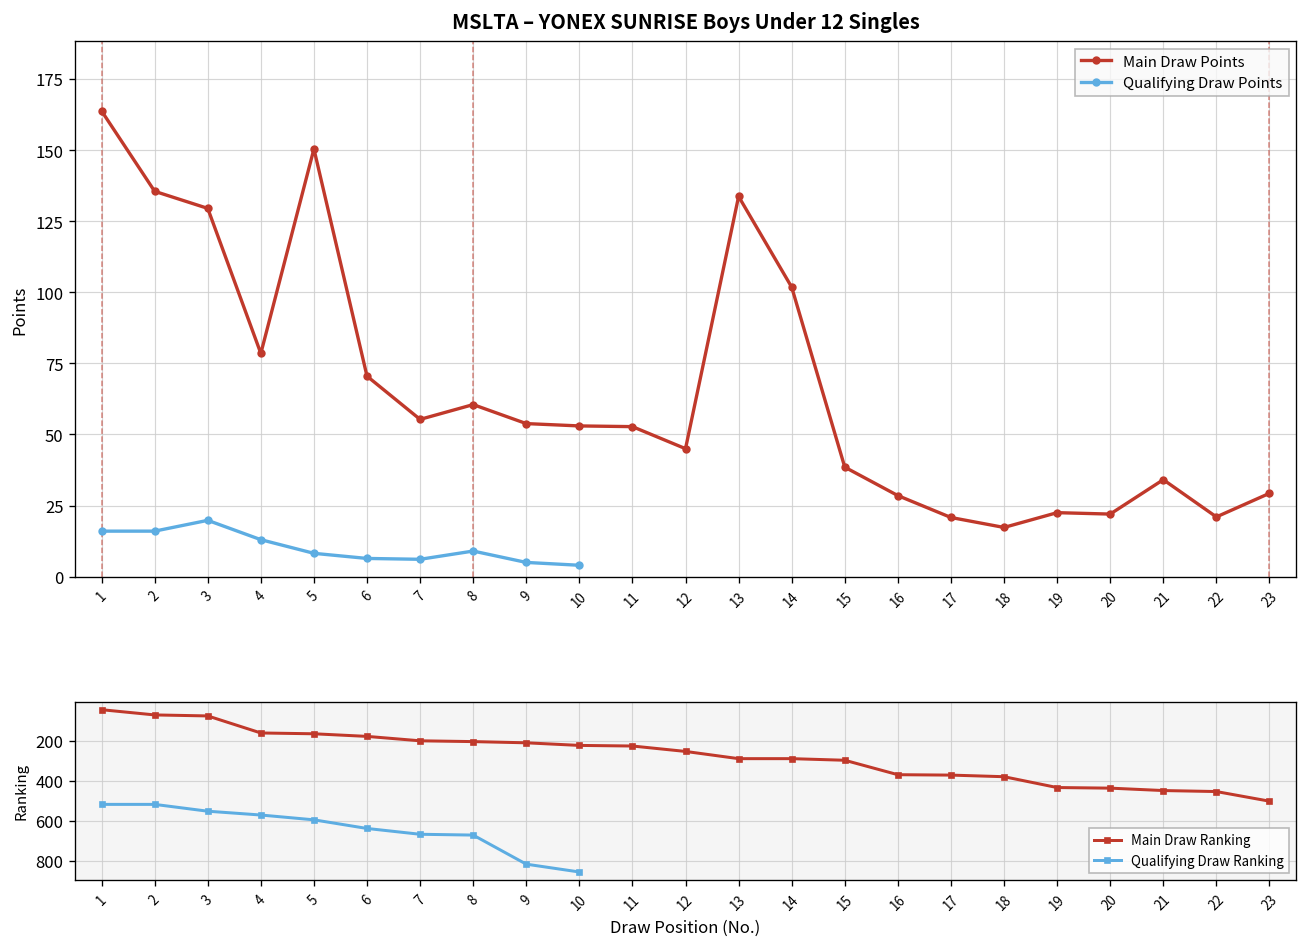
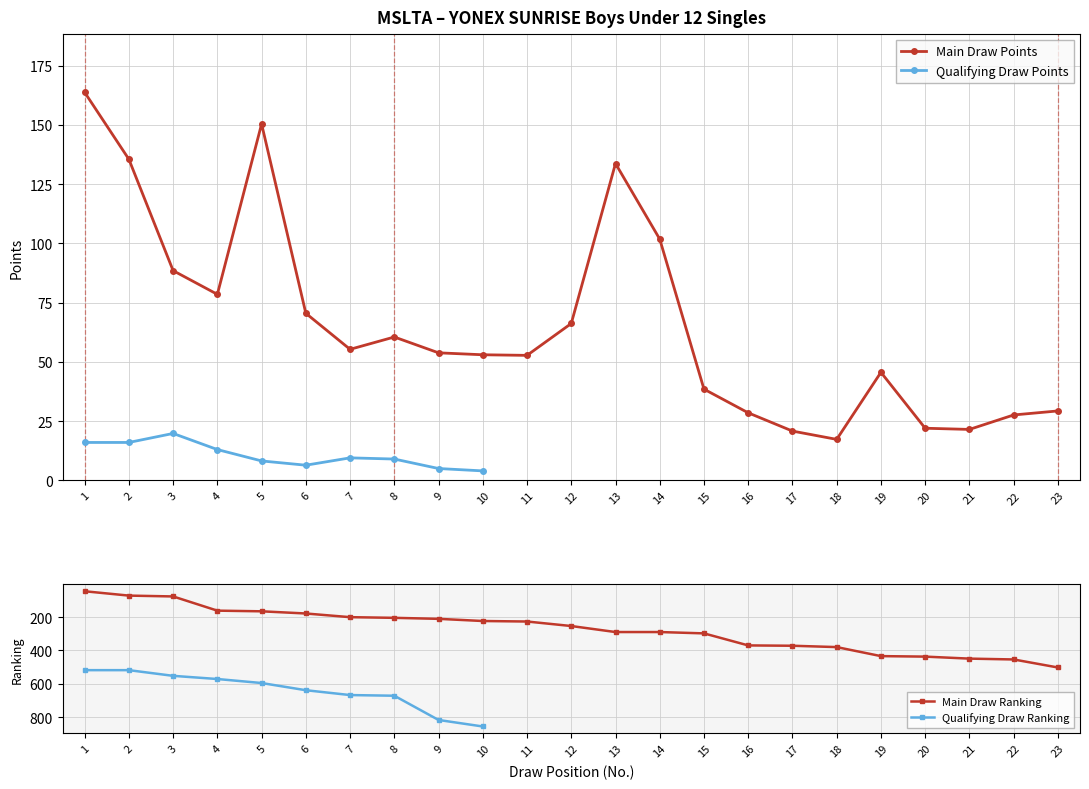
MSLTA – YONEX SUNRISE Boys Under 12 Singles, Main Draw Points, 3: 130 -> 89
MSLTA – YONEX SUNRISE Boys Under 12 Singles, Qualifying Draw Points, 7: 6 -> 10
MSLTA – YONEX SUNRISE Boys Under 12 Singles, Main Draw Points, 12: 45 -> 66
MSLTA – YONEX SUNRISE Boys Under 12 Singles, Main Draw Points, 19: 23 -> 46
MSLTA – YONEX SUNRISE Boys Under 12 Singles, Main Draw Points, 21: 34 -> 22
MSLTA – YONEX SUNRISE Boys Under 12 Singles, Main Draw Points, 22: 21 -> 28
